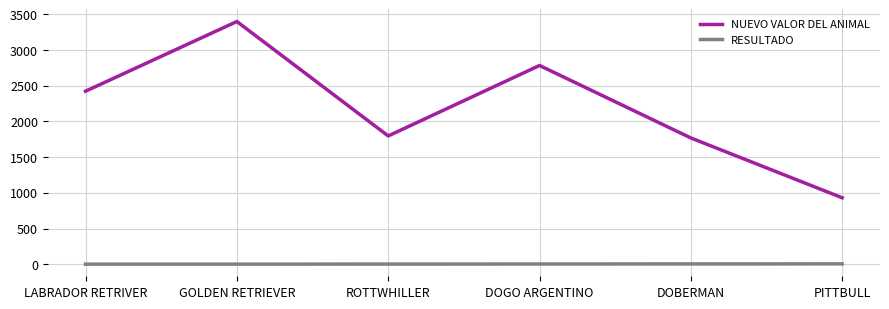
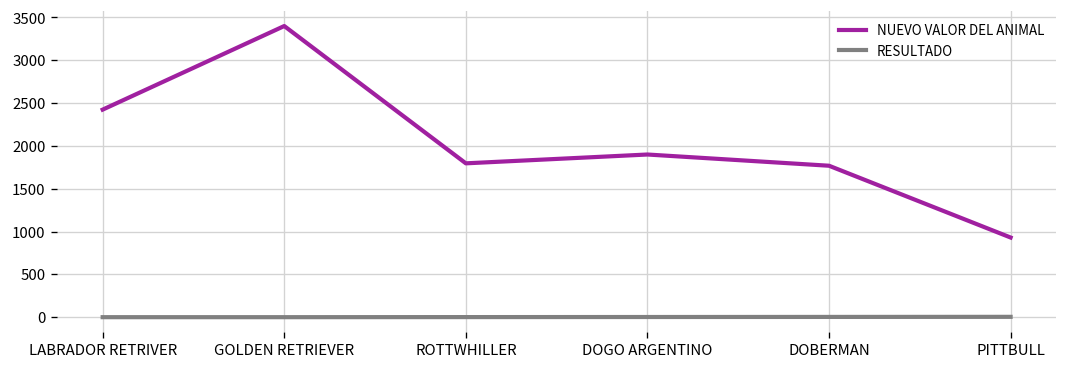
NUEVO VALOR DEL ANIMAL, DOGO ARGENTINO: 2800 -> 1900
